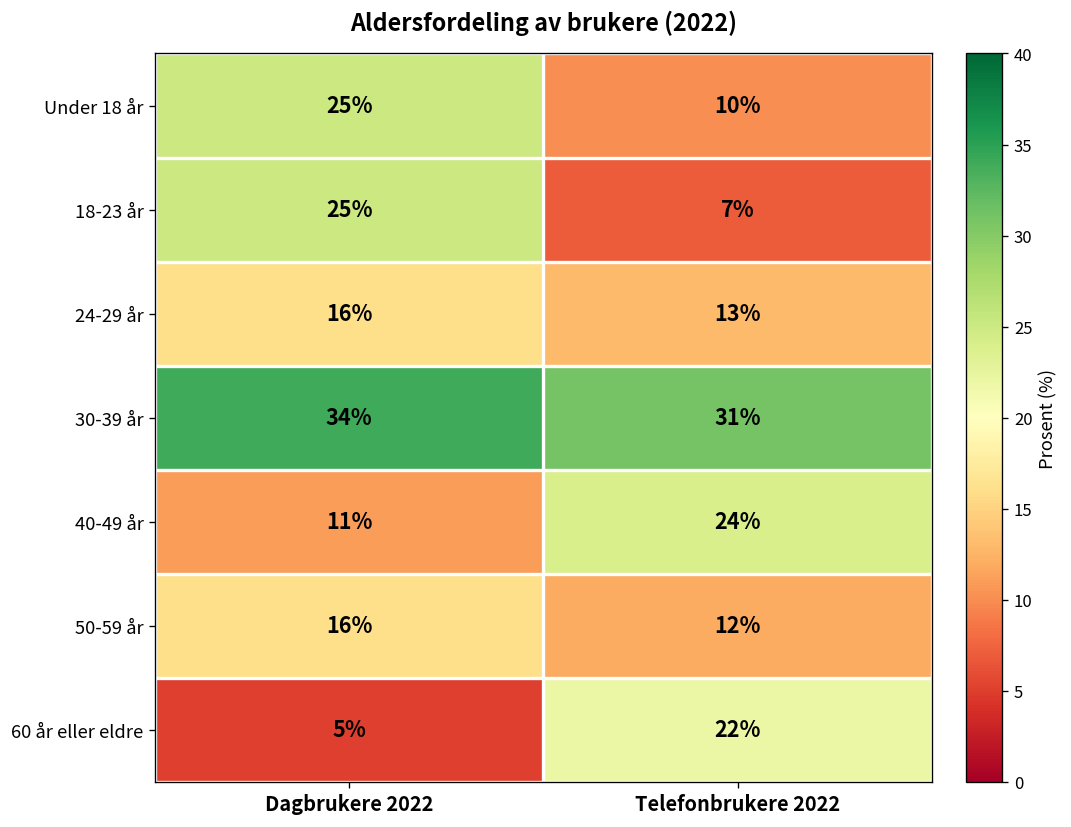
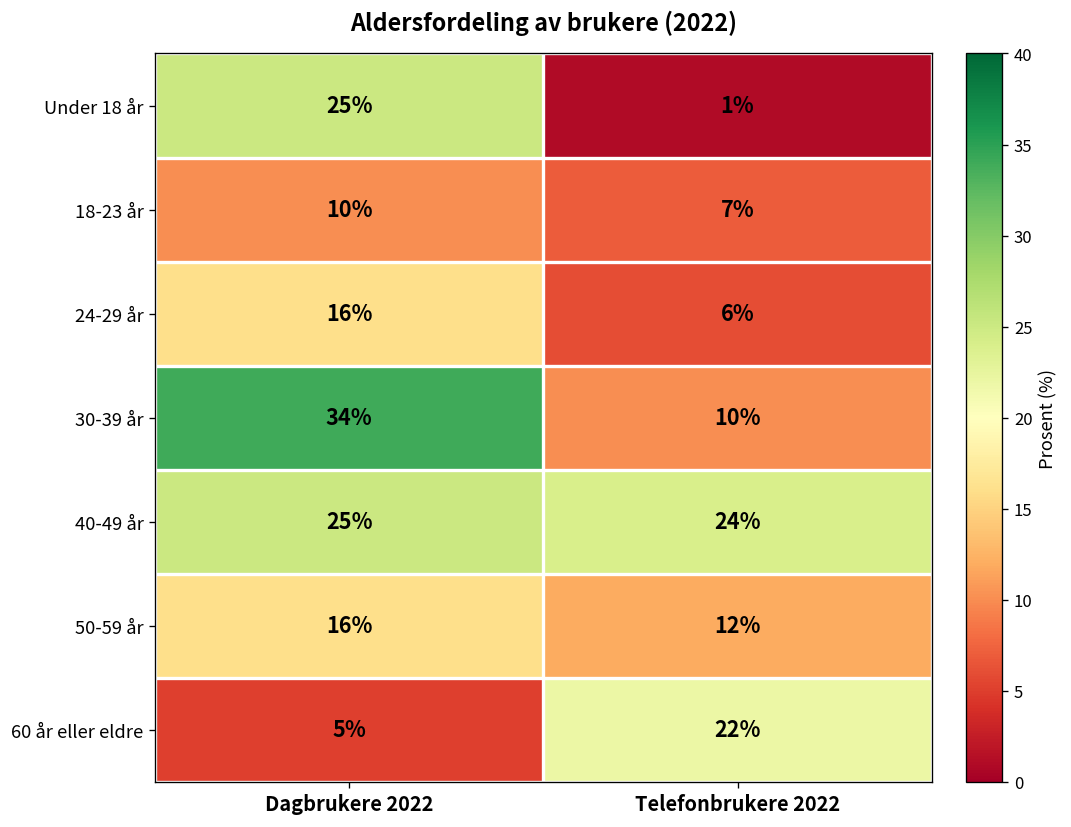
Under 18 år, Telefonbrukere 2022: 10% -> 1%
18-23 år, Dagbrukere 2022: 25% -> 10%
24-29 år, Telefonbrukere 2022: 13% -> 6%
30-39 år, Telefonbrukere 2022: 31% -> 10%
40-49 år, Dagbrukere 2022: 11% -> 25%
